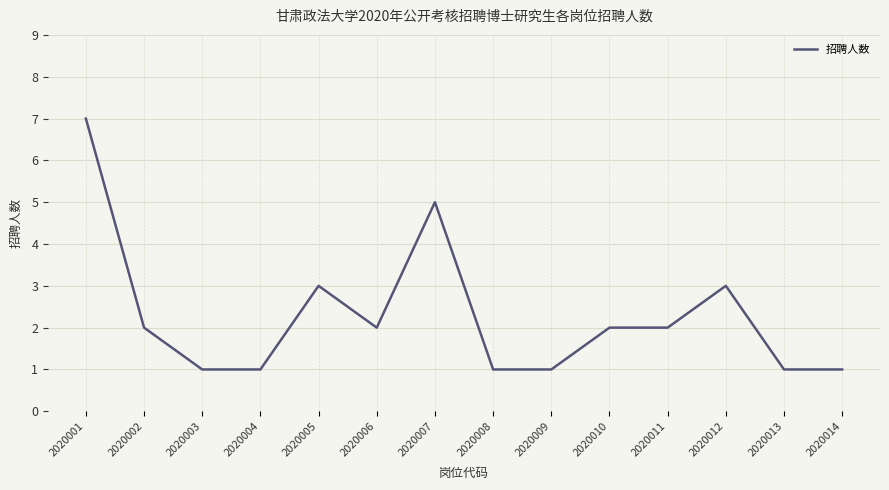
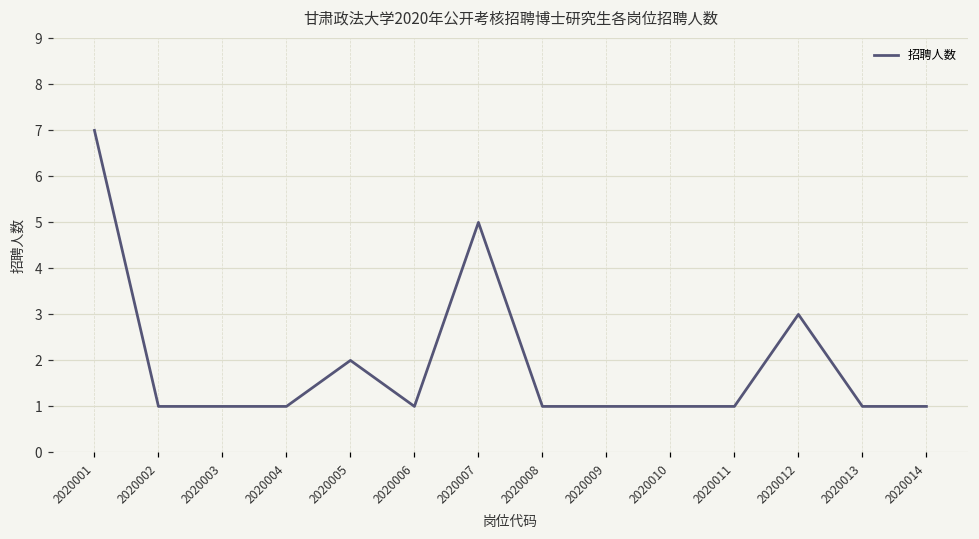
2020002: 2 -> 1
2020005: 3 -> 2
2020006: 2 -> 1
2020010: 2 -> 1
2020011: 2 -> 1
